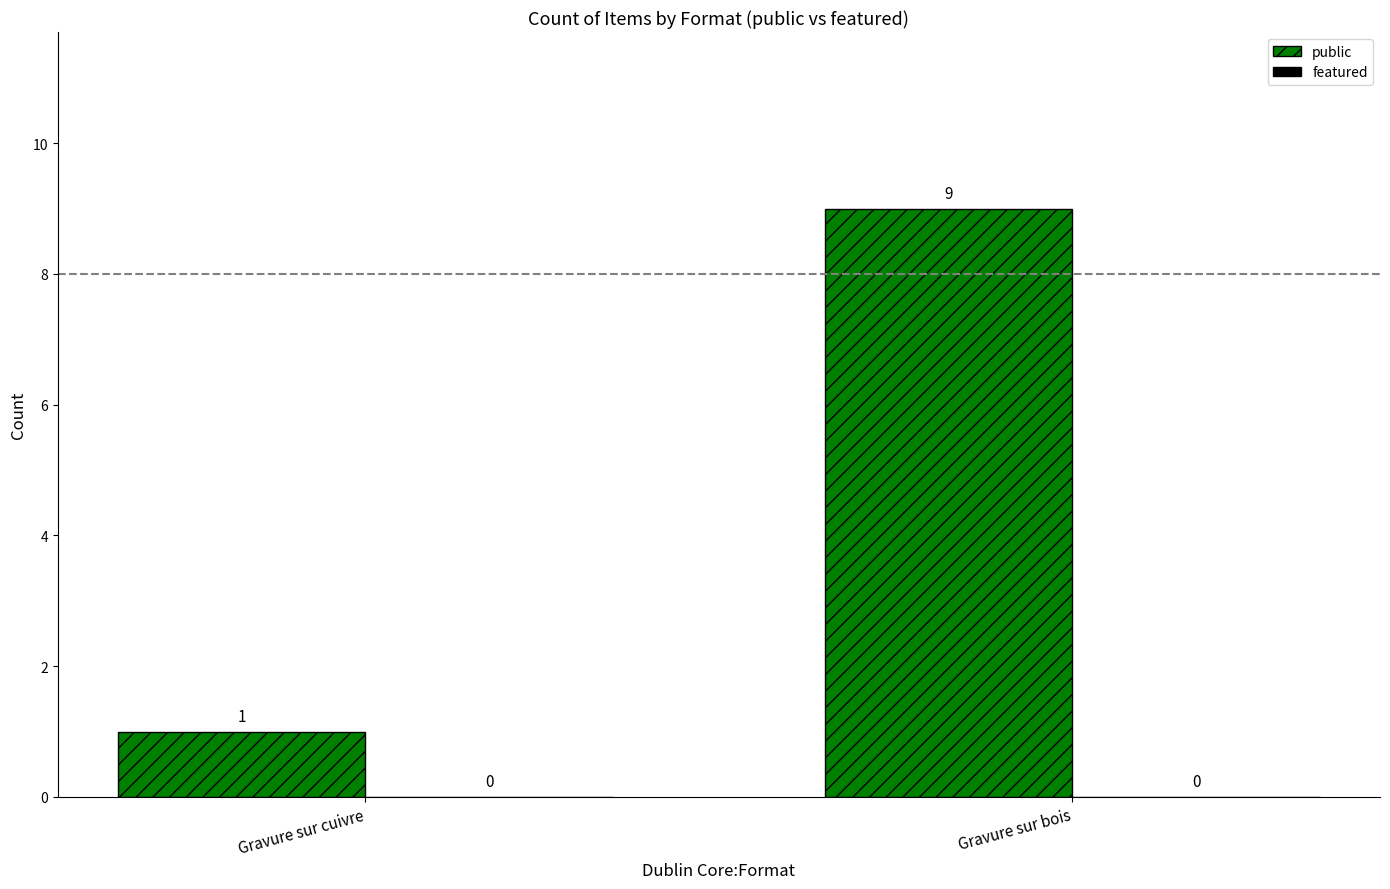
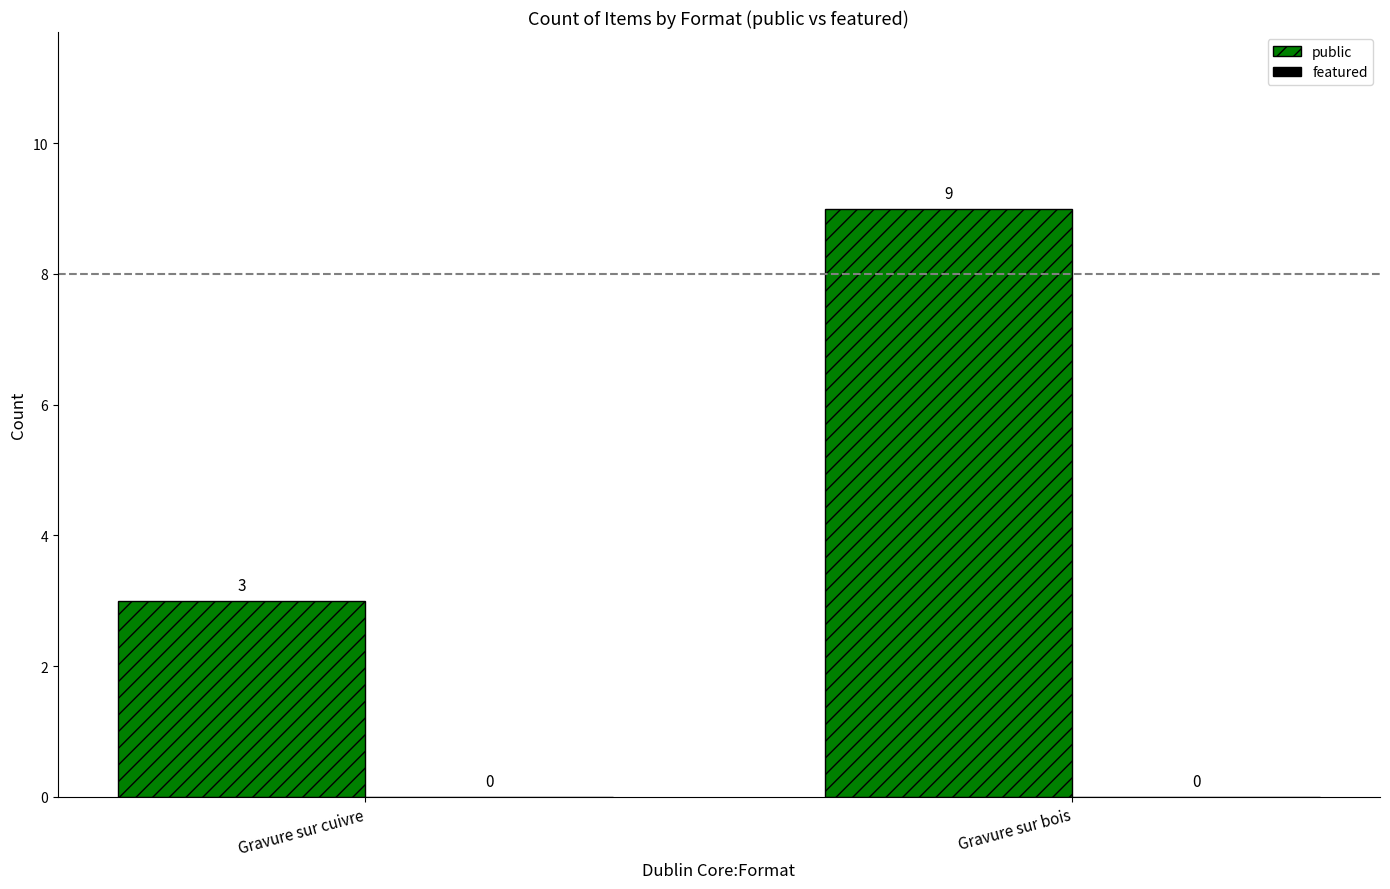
public, Gravure sur cuivre: 1 -> 3
